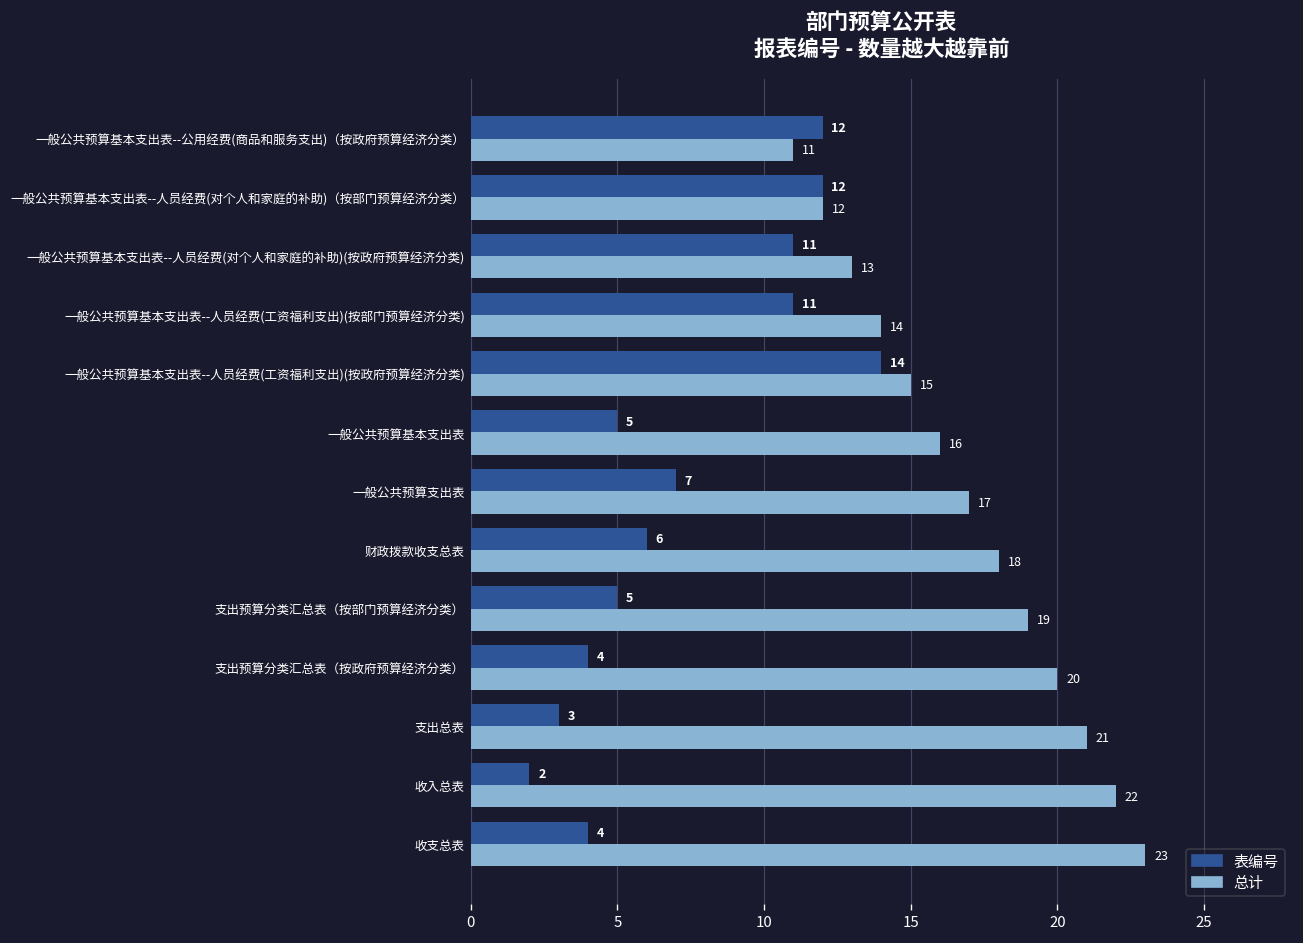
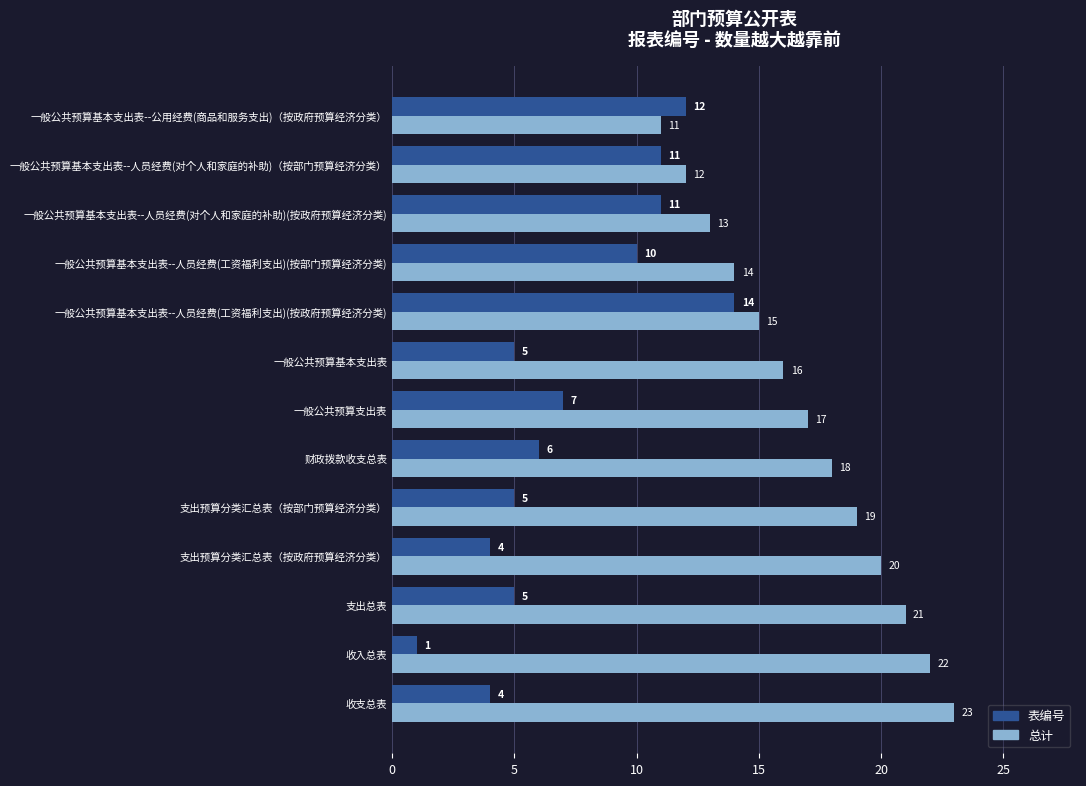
表编号, 一般公共预算基本支出表--人员经费(对个人和家庭的补助)（按部门预算经济分类）: 12 -> 11
表编号, 一般公共预算基本支出表--人员经费(工资福利支出)(按部门预算经济分类): 11 -> 10
表编号, 支出总表: 3 -> 5
表编号, 收入总表: 2 -> 1
